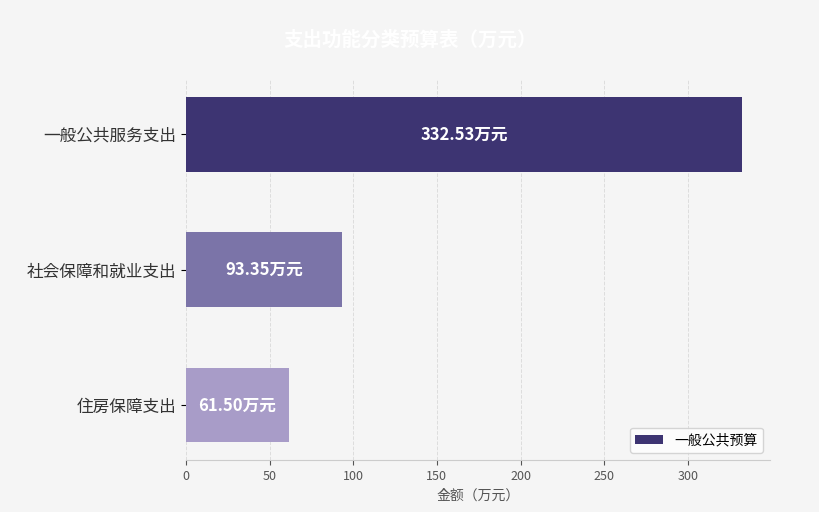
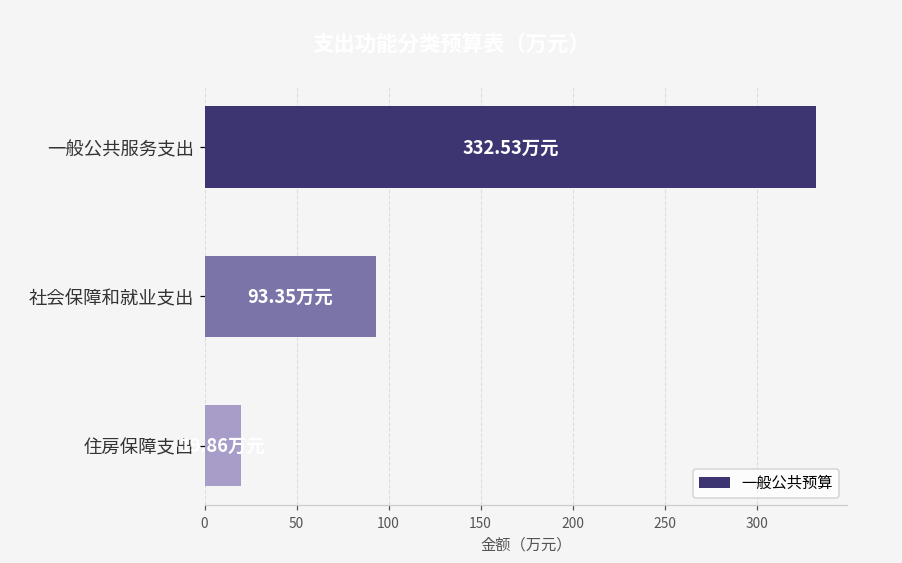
住房保障支出: 62 -> 20
